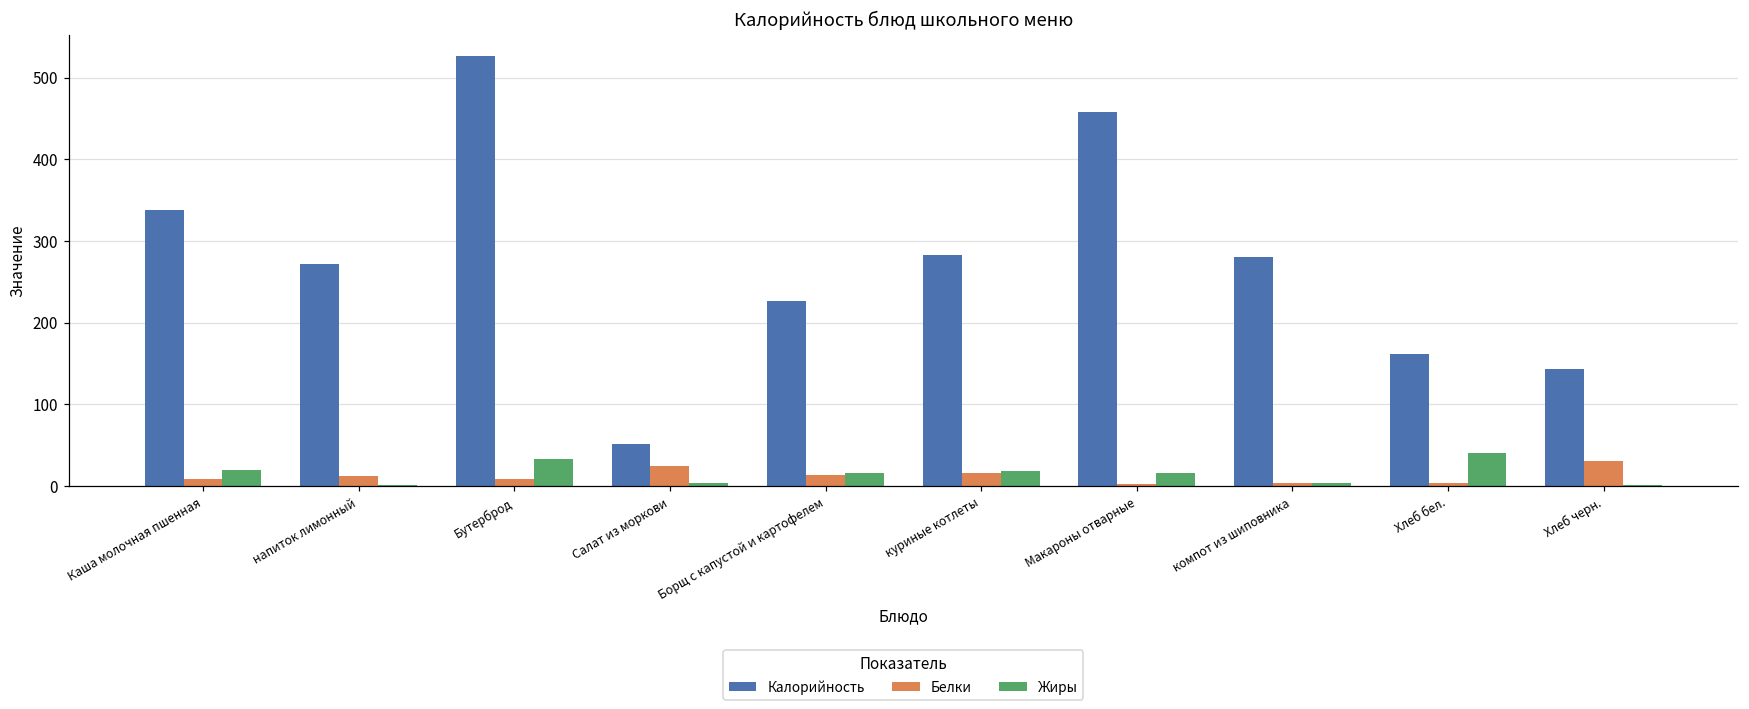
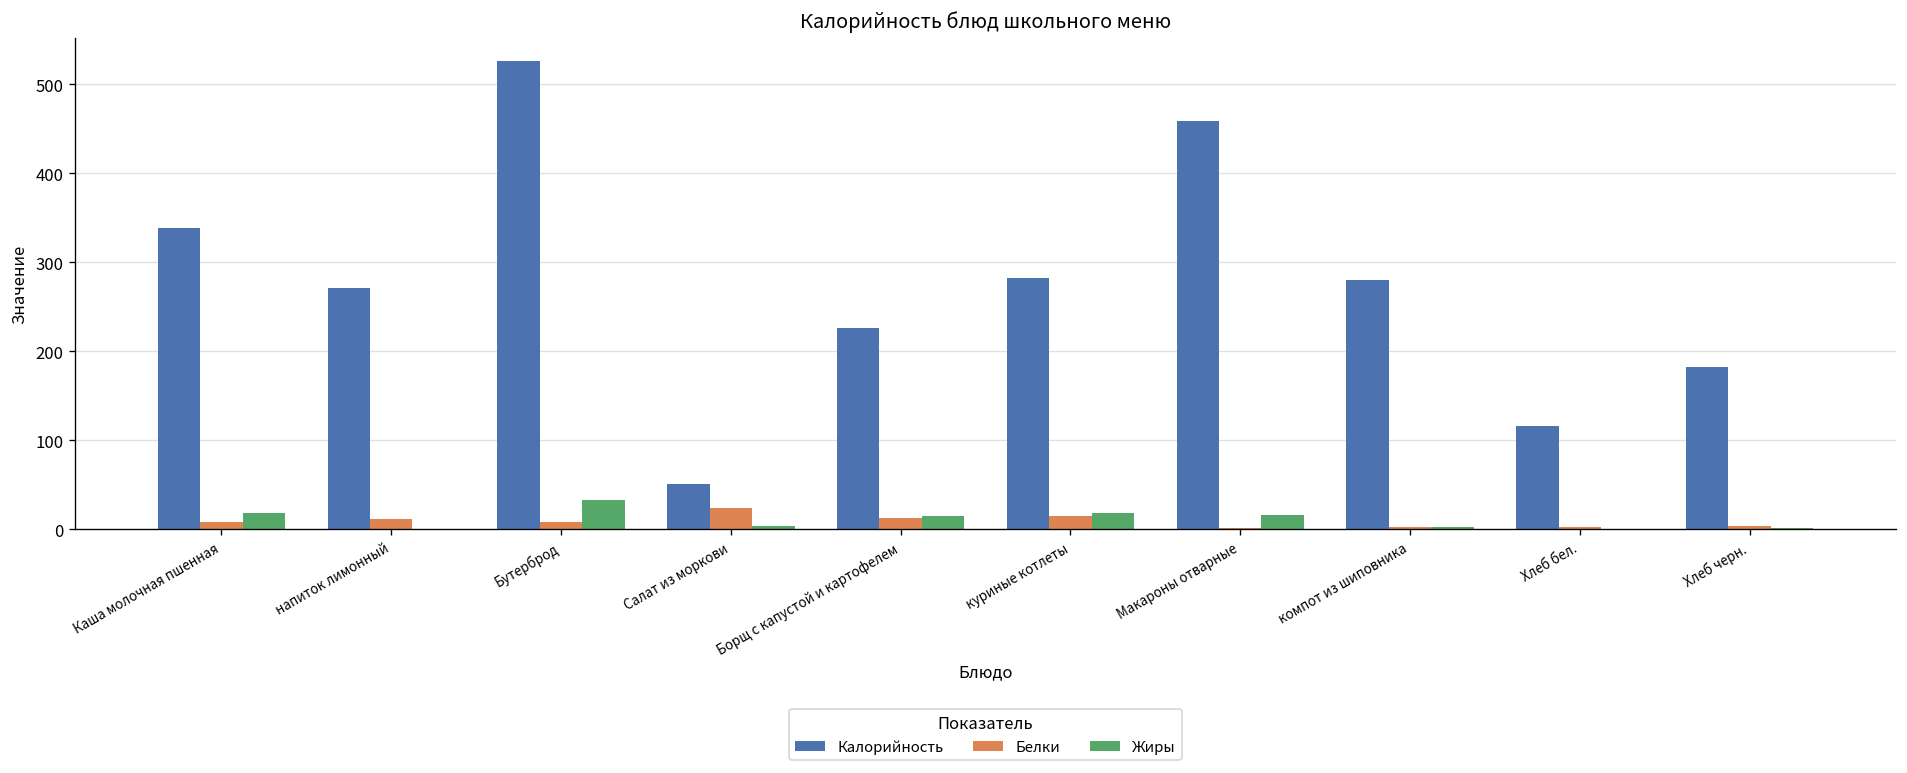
Калорийность, Хлеб бел.: 160 -> 120
Жиры, Хлеб бел.: 40 -> 0
Калорийность, Хлеб черн.: 140 -> 180
Белки, Хлеб черн.: 30 -> 0
